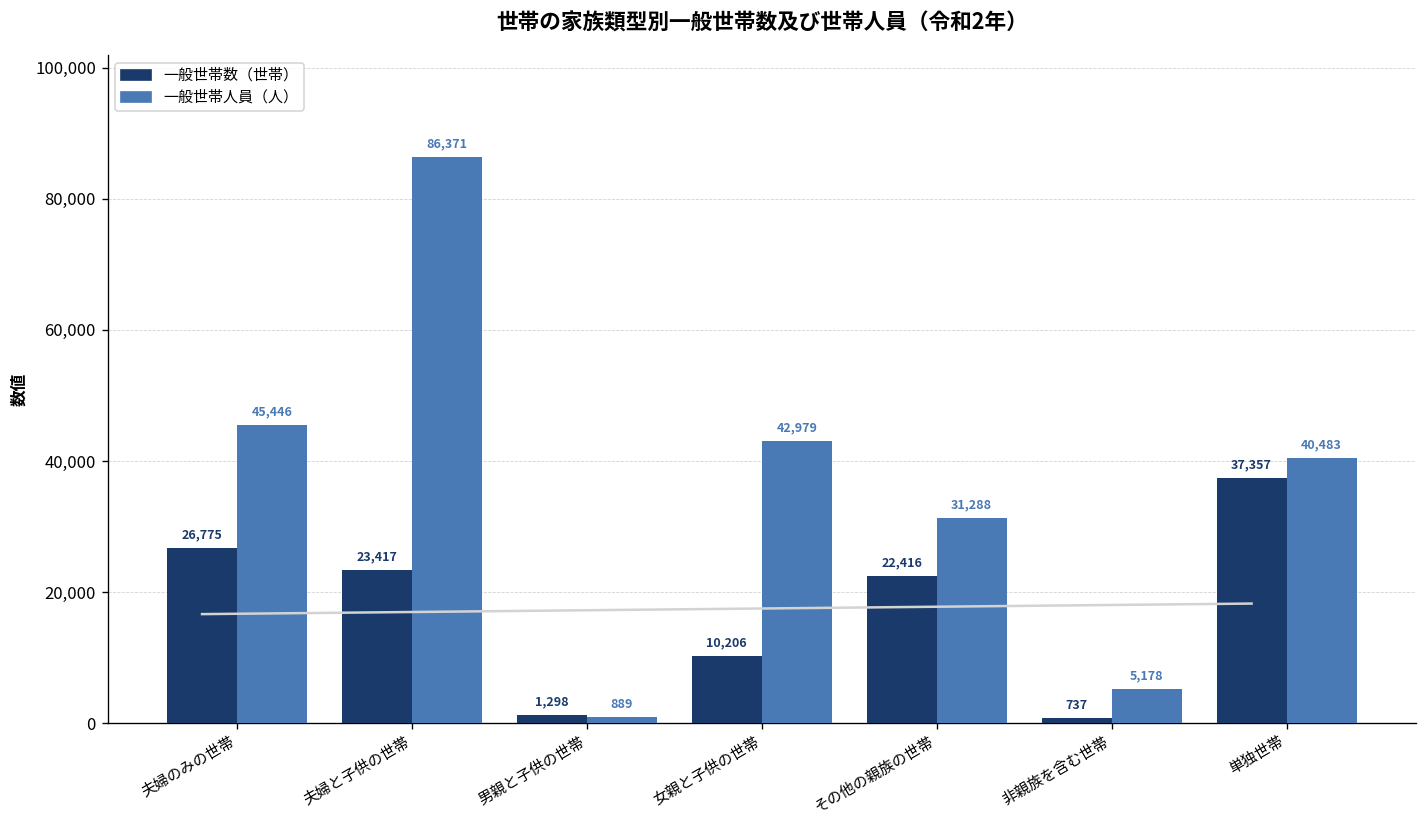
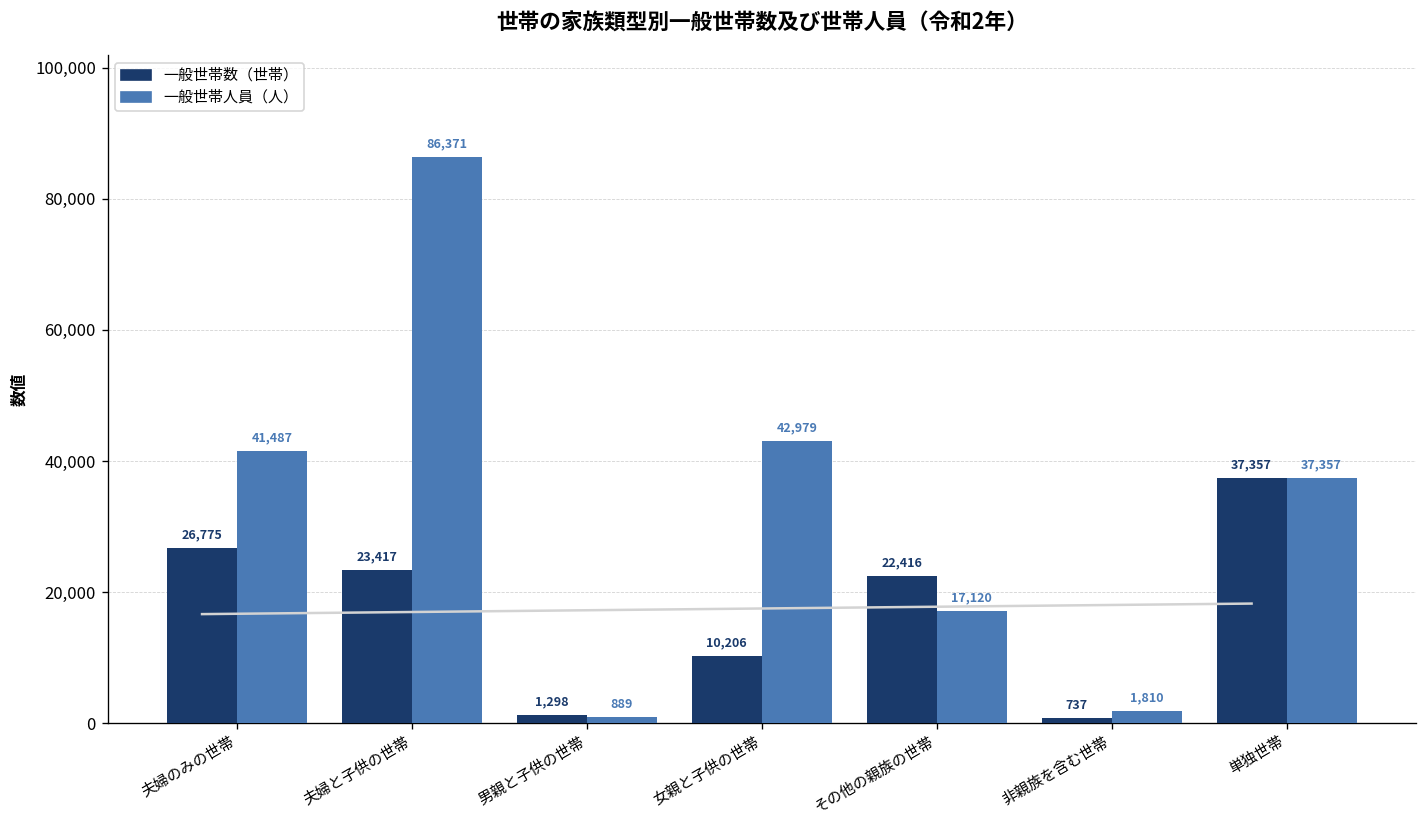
一般世帯人員（人）, 夫婦のみの世帯: 45,446 -> 41,487
一般世帯人員（人）, その他の親族の世帯: 31,288 -> 17,120
一般世帯人員（人）, 非親族を含む世帯: 5,178 -> 1,810
一般世帯人員（人）, 単独世帯: 40,483 -> 37,357
